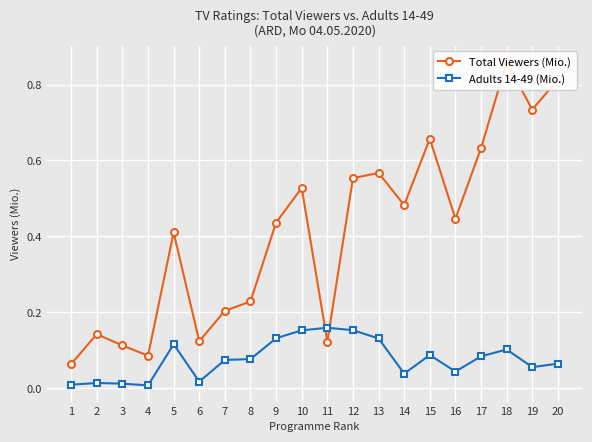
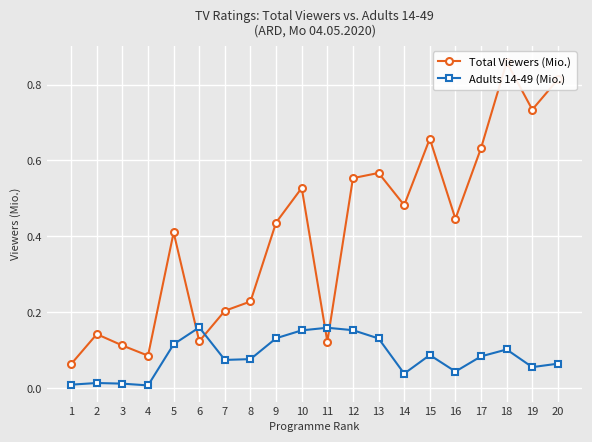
Adults 14-49 (Mio.), 6: 0.02 -> 0.16
